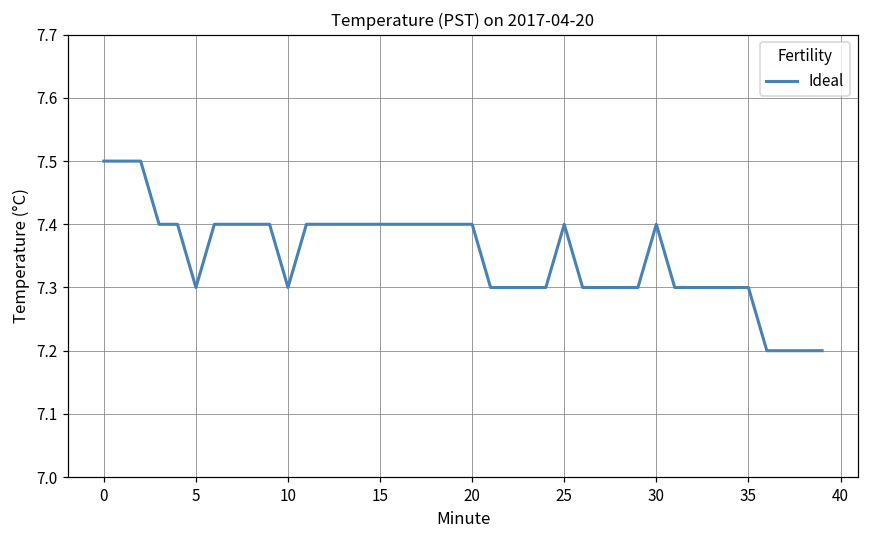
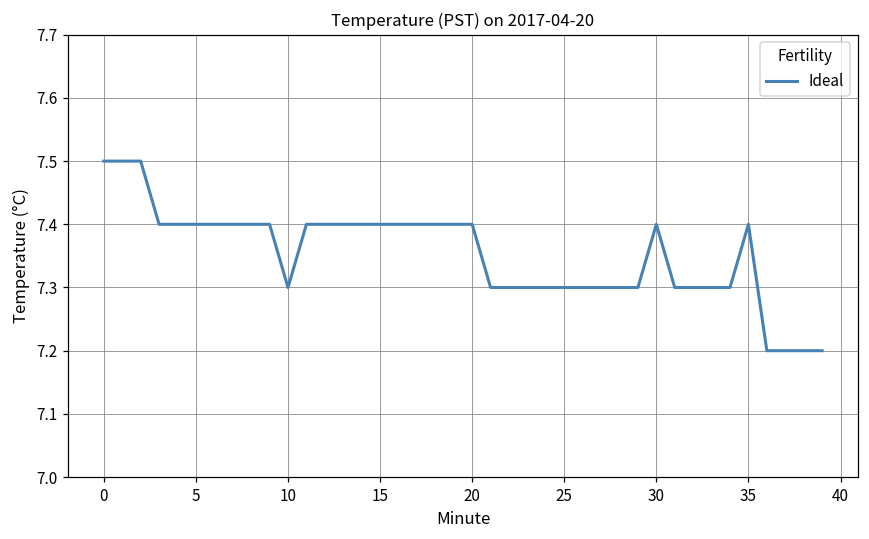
5: 7.3 -> 7.4
25: 7.4 -> 7.3
35: 7.3 -> 7.4
